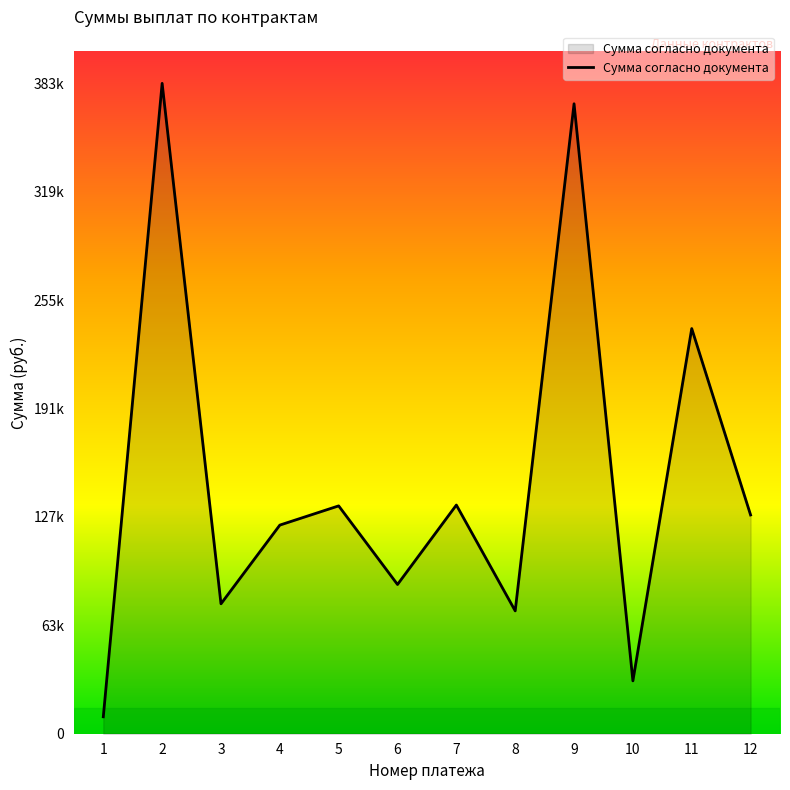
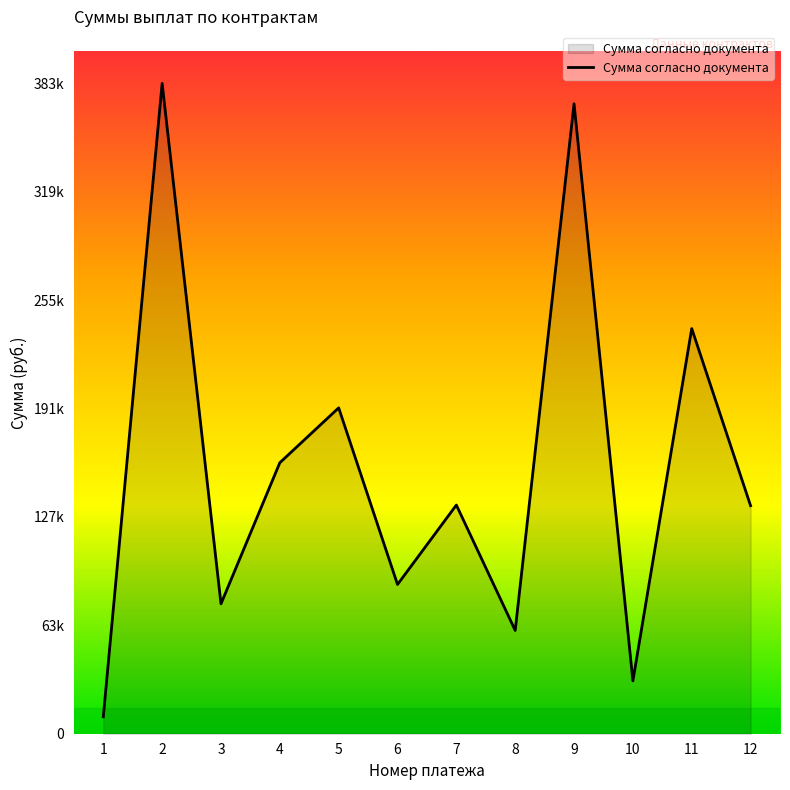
4: 123000 -> 160000
5: 135000 -> 192000
8: 73000 -> 61000
12: 129000 -> 135000
